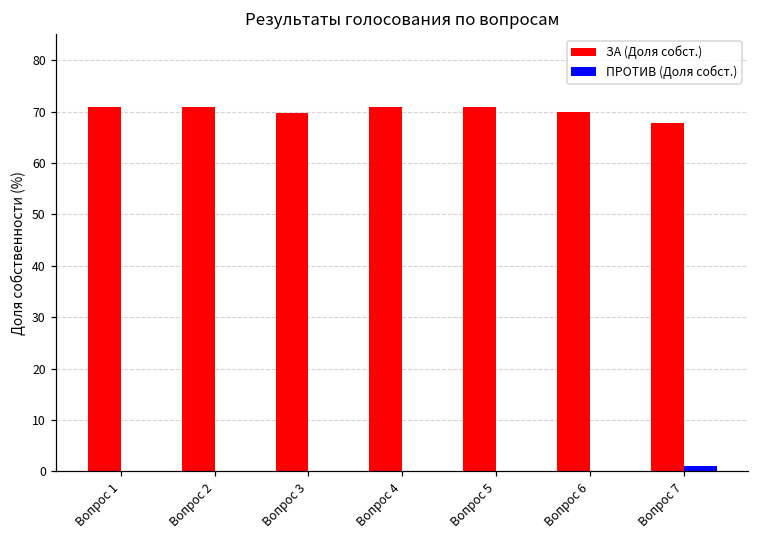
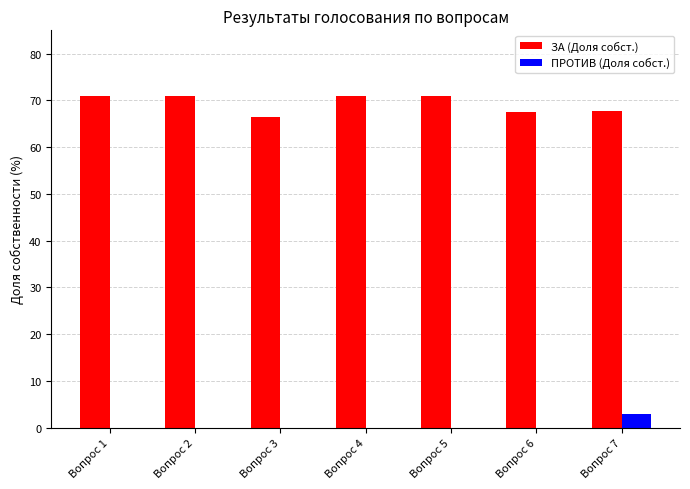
ЗА (Доля собст.), Вопрос 3: 70 -> 67
ЗА (Доля собст.), Вопрос 6: 70 -> 68
ПРОТИВ (Доля собст.), Вопрос 7: 1 -> 3
